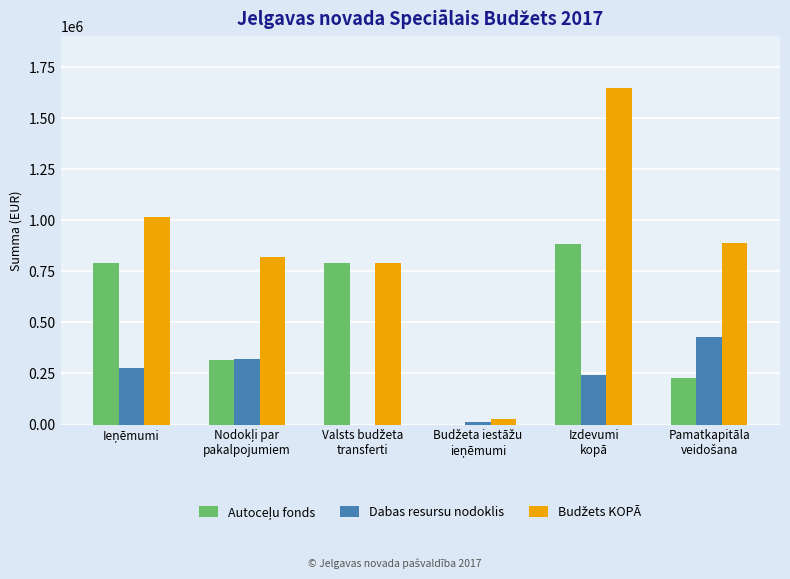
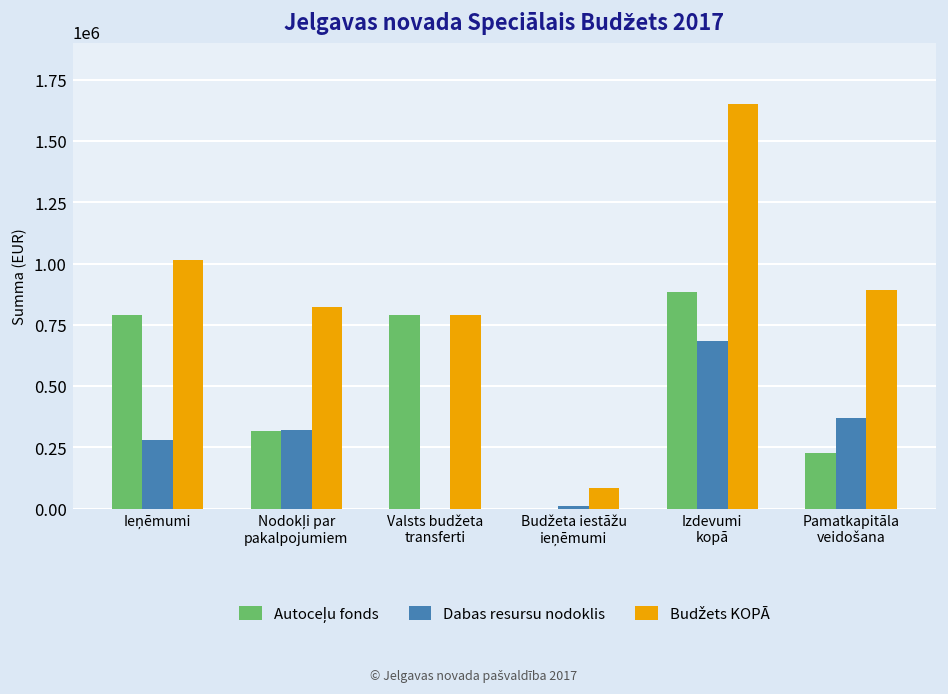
Budžets KOPĀ, Budžeta iestāžu ieņēmumi: 30000 -> 80000
Dabas resursu nodoklis, Izdevumi kopā: 240000 -> 680000
Dabas resursu nodoklis, Pamatkapitāla veidošana: 430000 -> 370000
